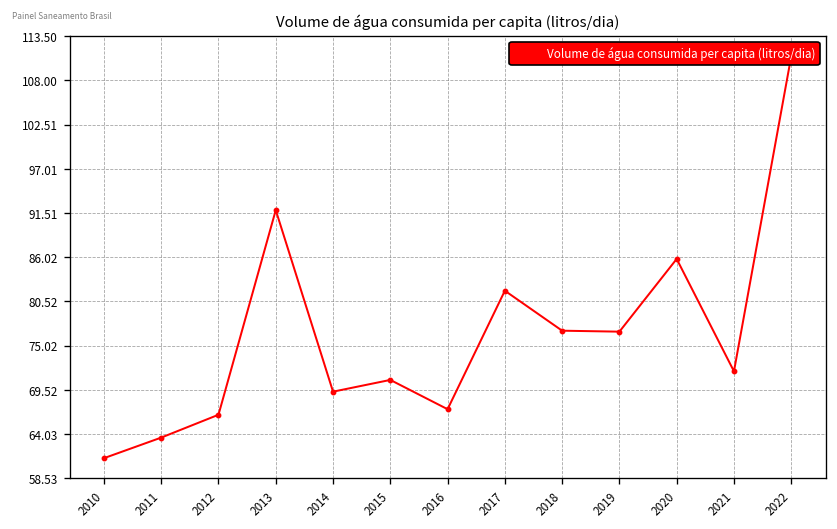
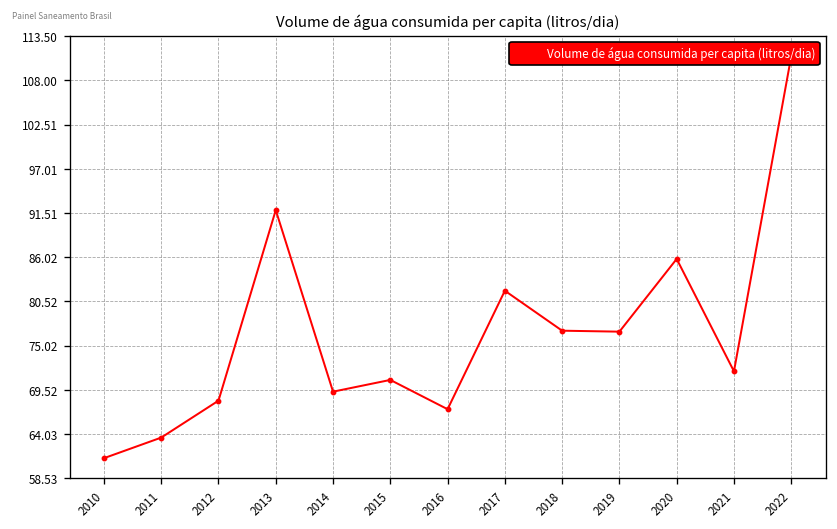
2012: 66 -> 68
